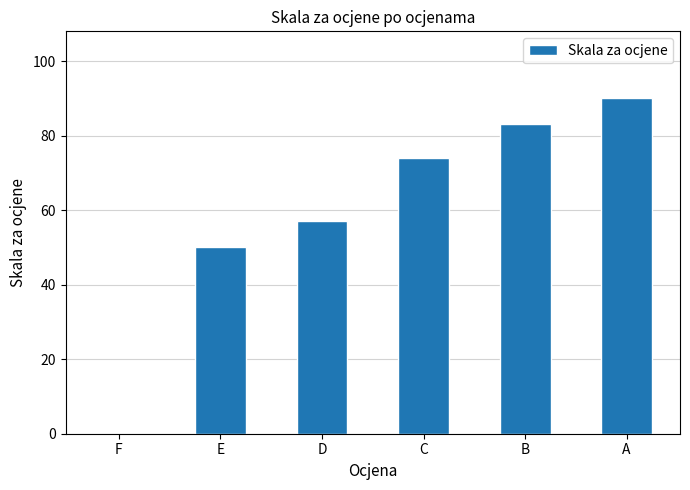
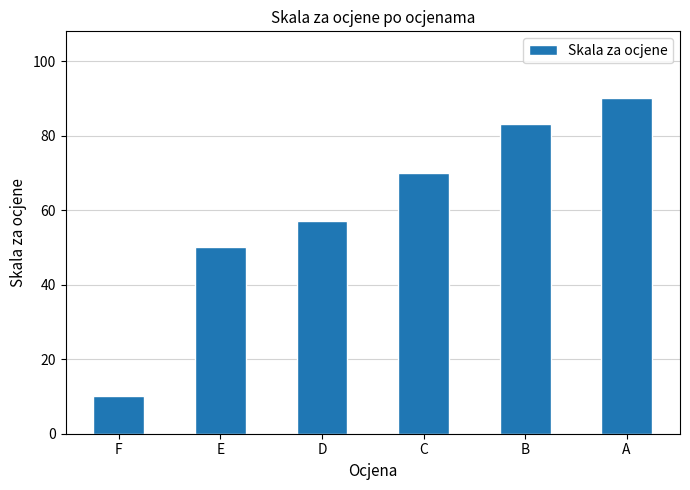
F: 0 -> 10
C: 74 -> 70
